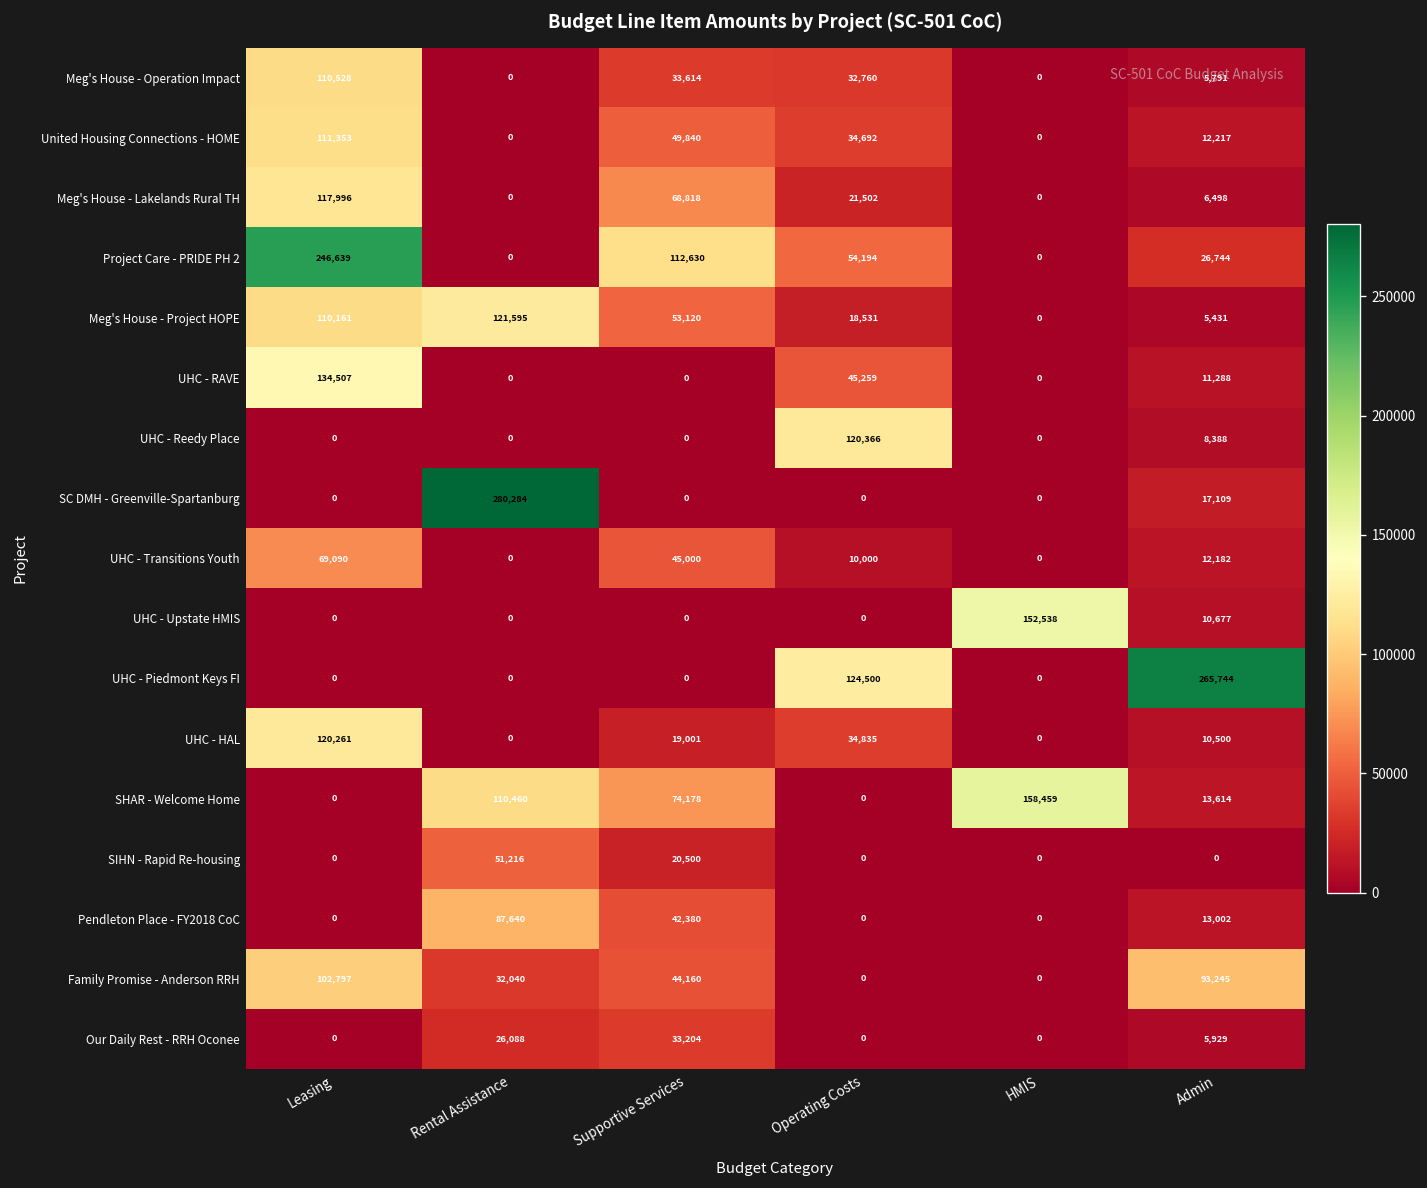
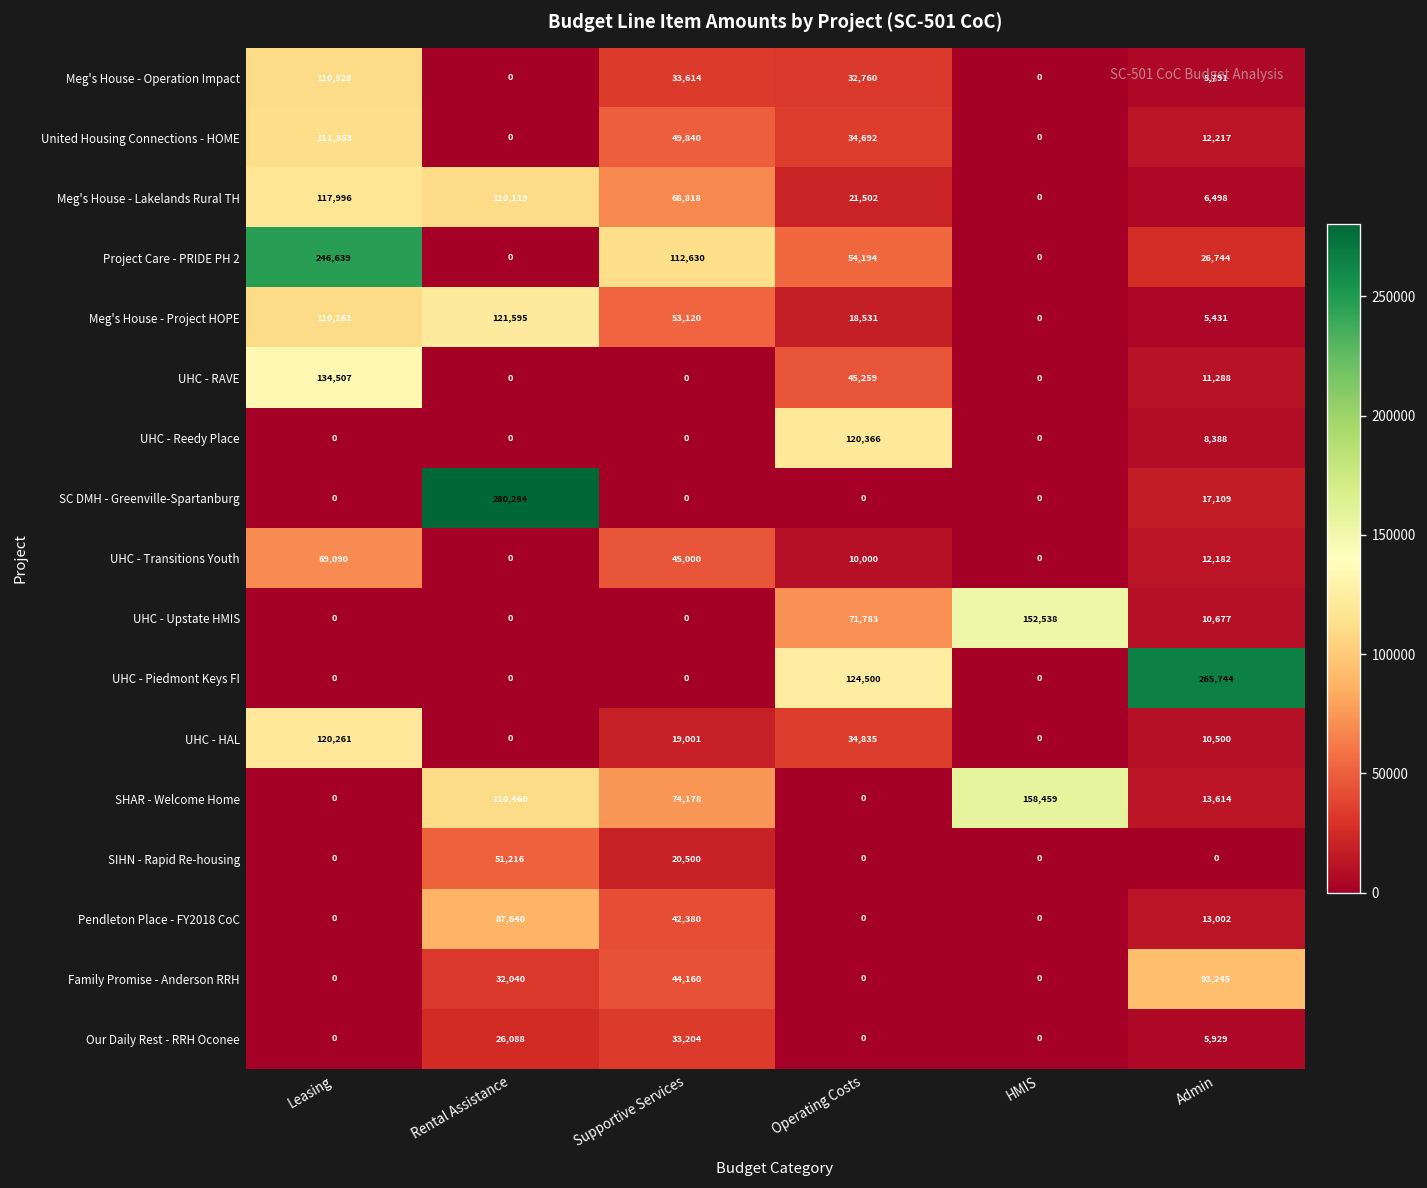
Meg's House - Lakelands Rural TH, Rental Assistance: 0 -> 110,119
UHC - Upstate HMIS, Operating Costs: 0 -> 71,783
Family Promise - Anderson RRH, Leasing: 102,797 -> 0
